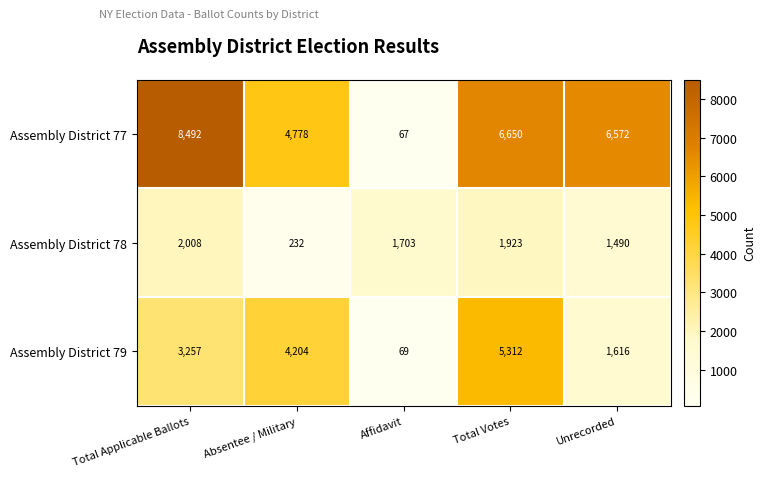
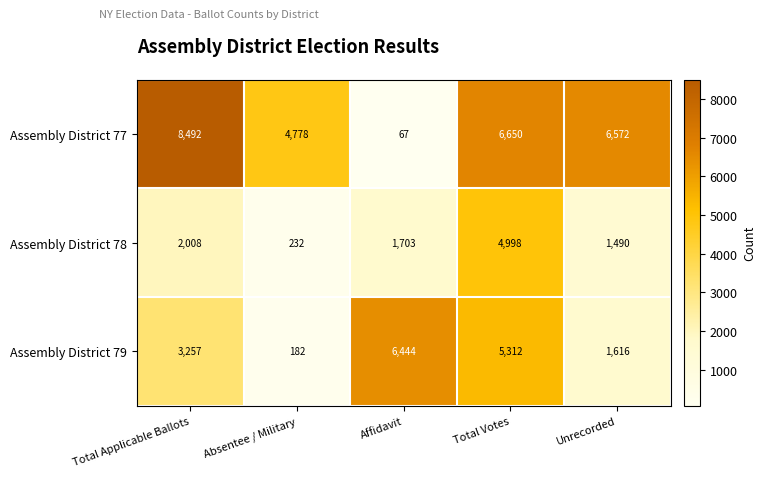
Assembly District 78, Total Votes: 1,923 -> 4,998
Assembly District 79, Absentee / Military: 4,204 -> 182
Assembly District 79, Affidavit: 69 -> 6,444
